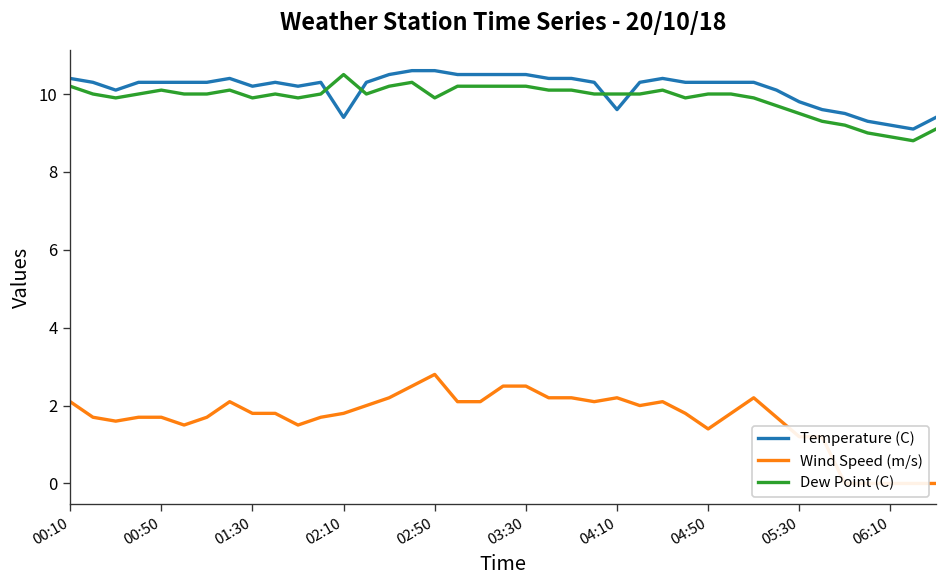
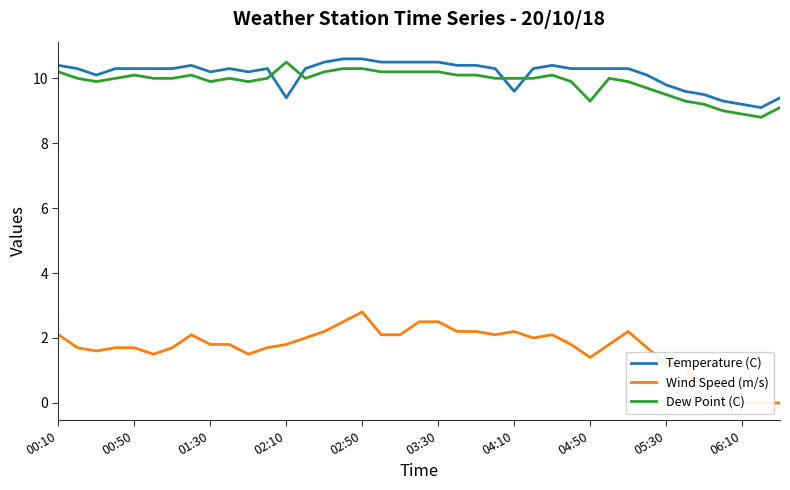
Dew Point (C), 02:50: 9.9 -> 10.3
Dew Point (C), 04:50: 10.0 -> 9.3
